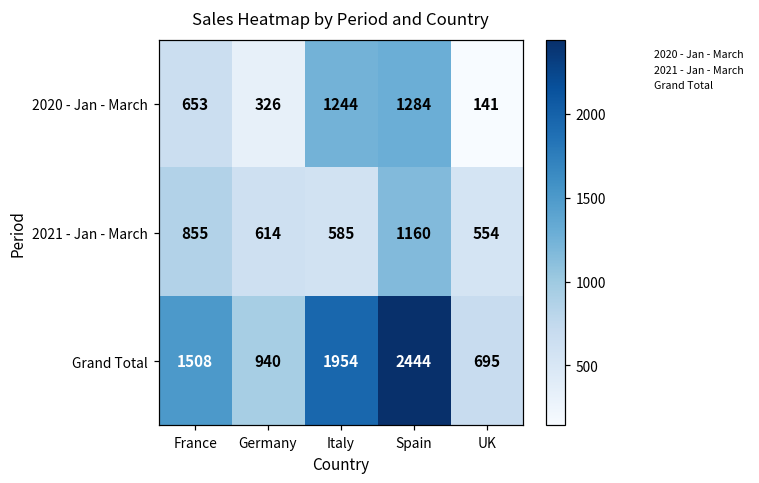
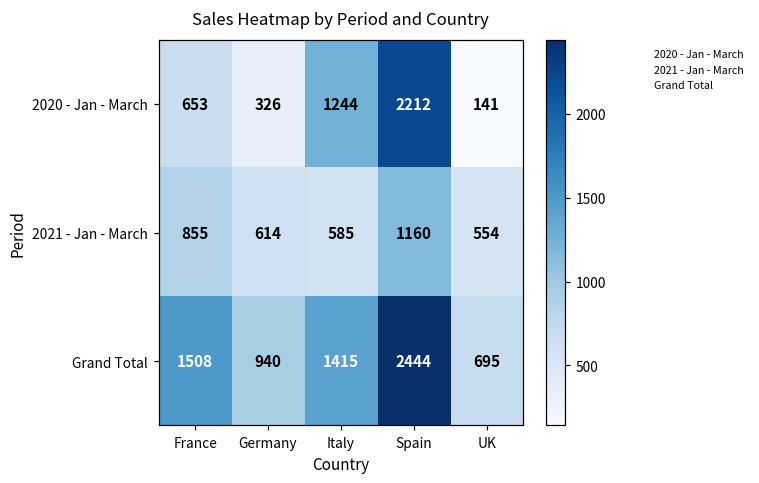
2020 - Jan - March, Spain: 1284 -> 2212
Grand Total, Italy: 1954 -> 1415
